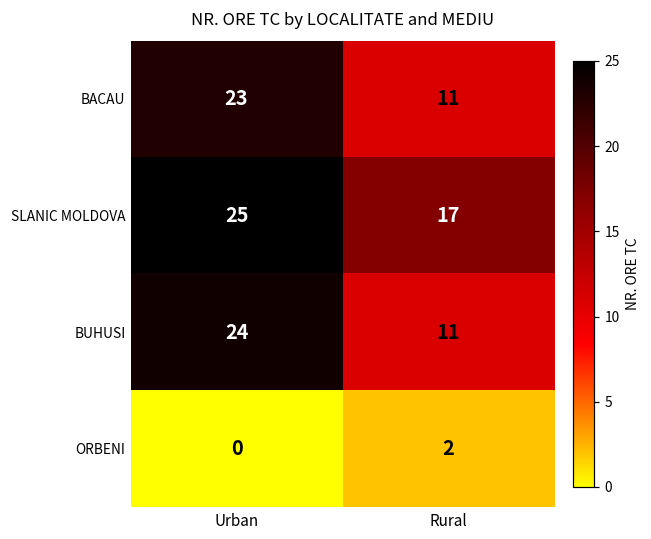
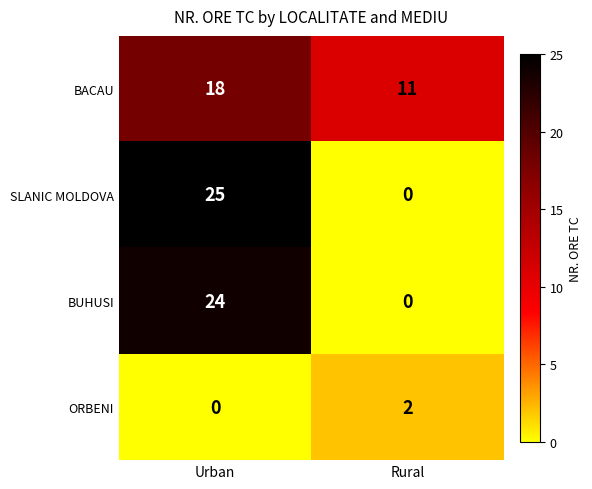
BACAU, Urban: 23 -> 18
SLANIC MOLDOVA, Rural: 17 -> 0
BUHUSI, Rural: 11 -> 0
